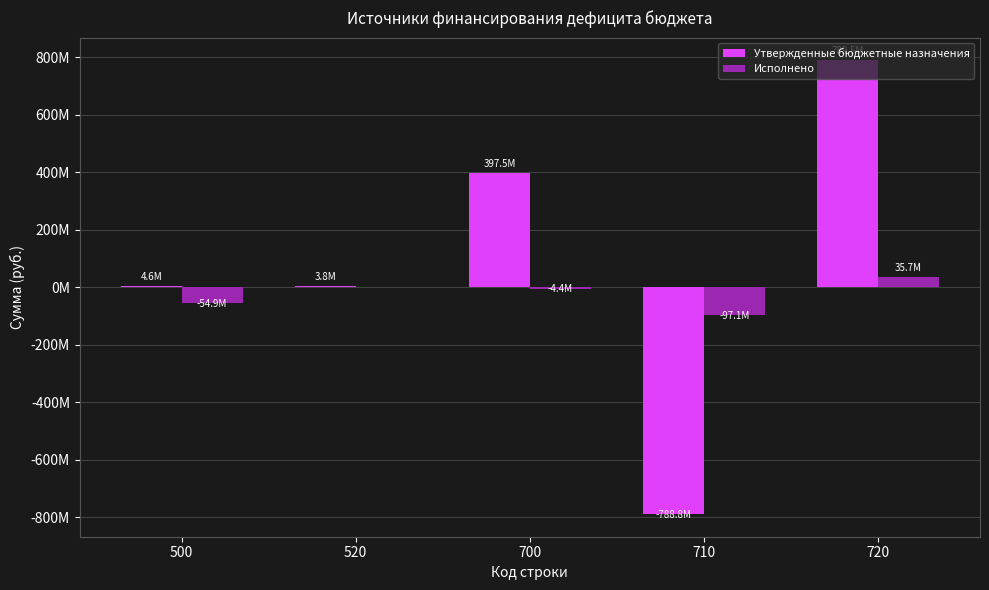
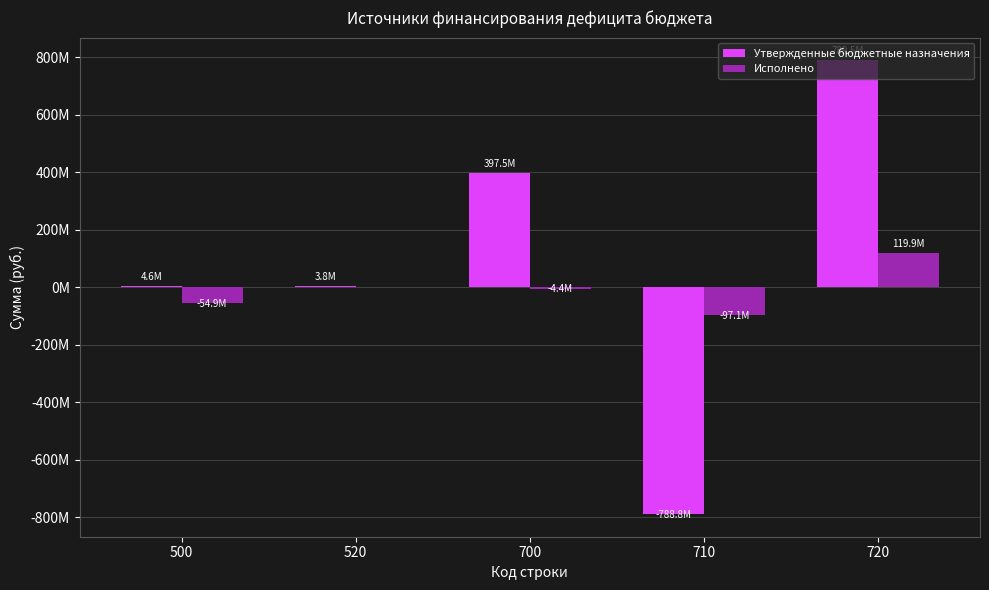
Исполнено, 720: 35.7M -> 119.9M
